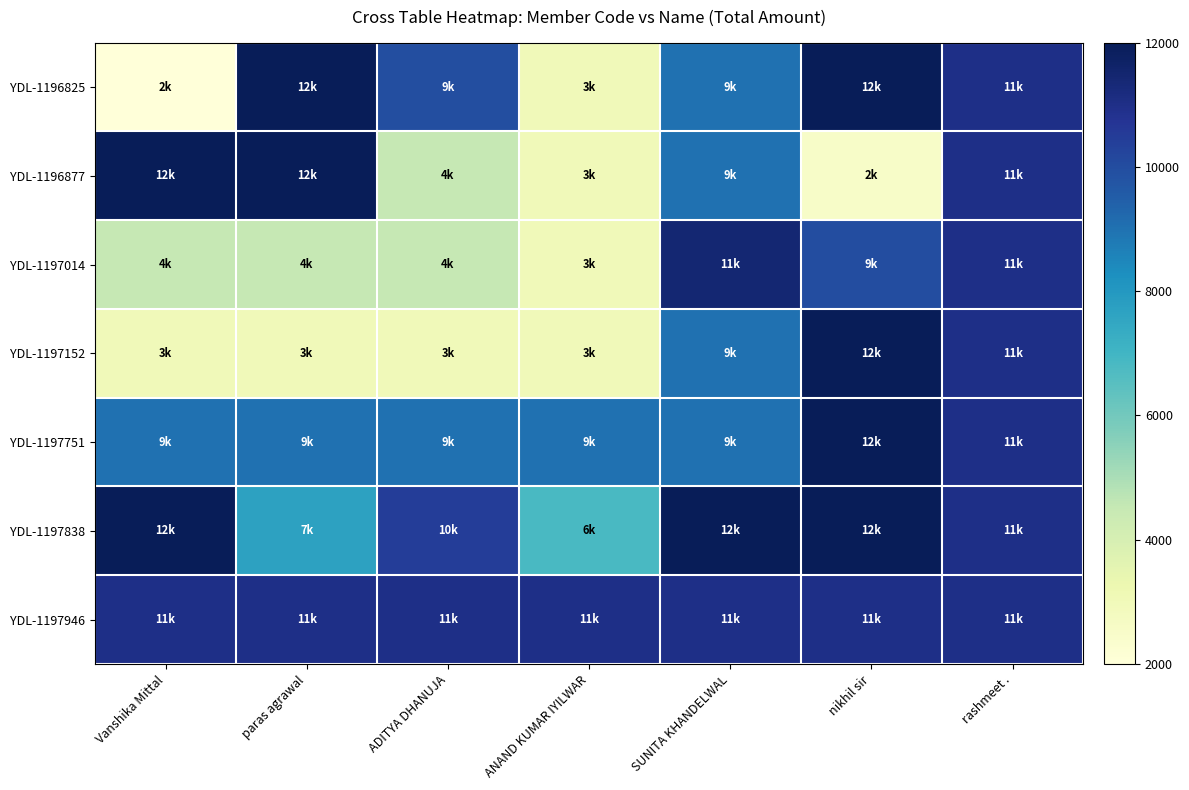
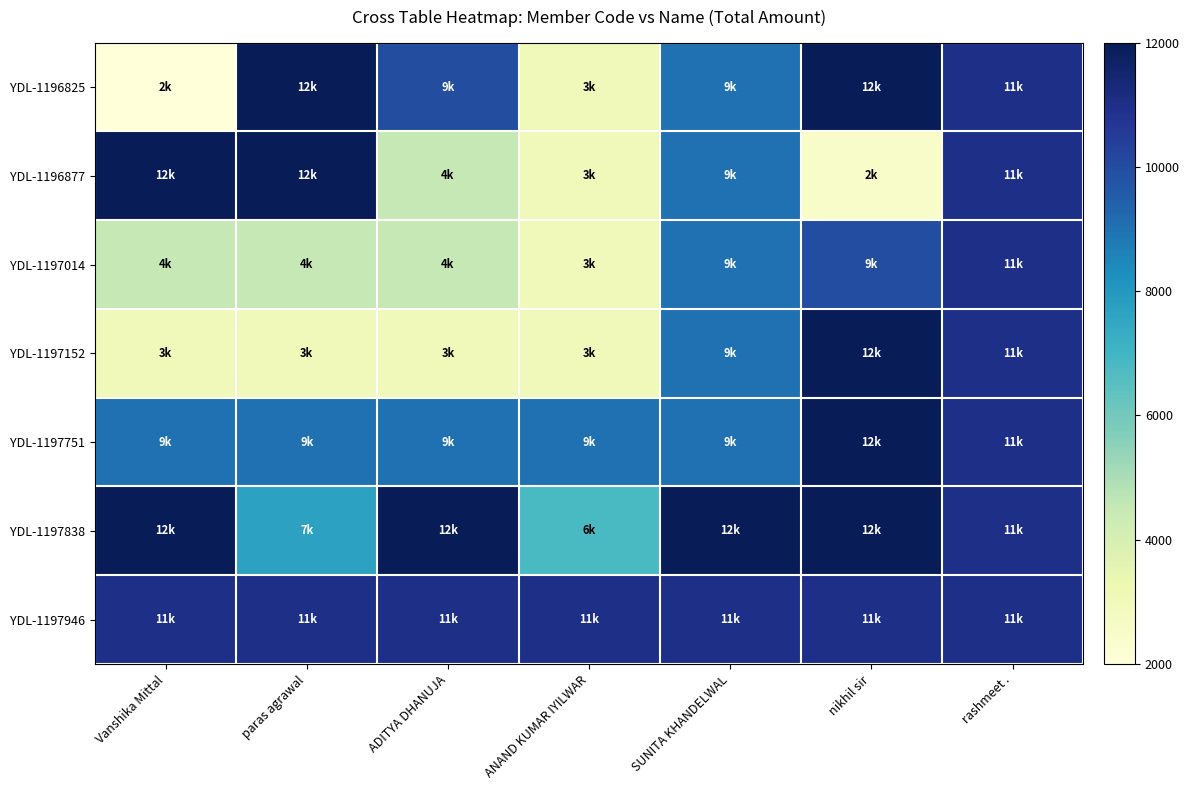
YDL-1197014, SUNITA KHANDELWAL: 11k -> 9k
YDL-1197838, ADITYA DHANUJA: 10k -> 12k
